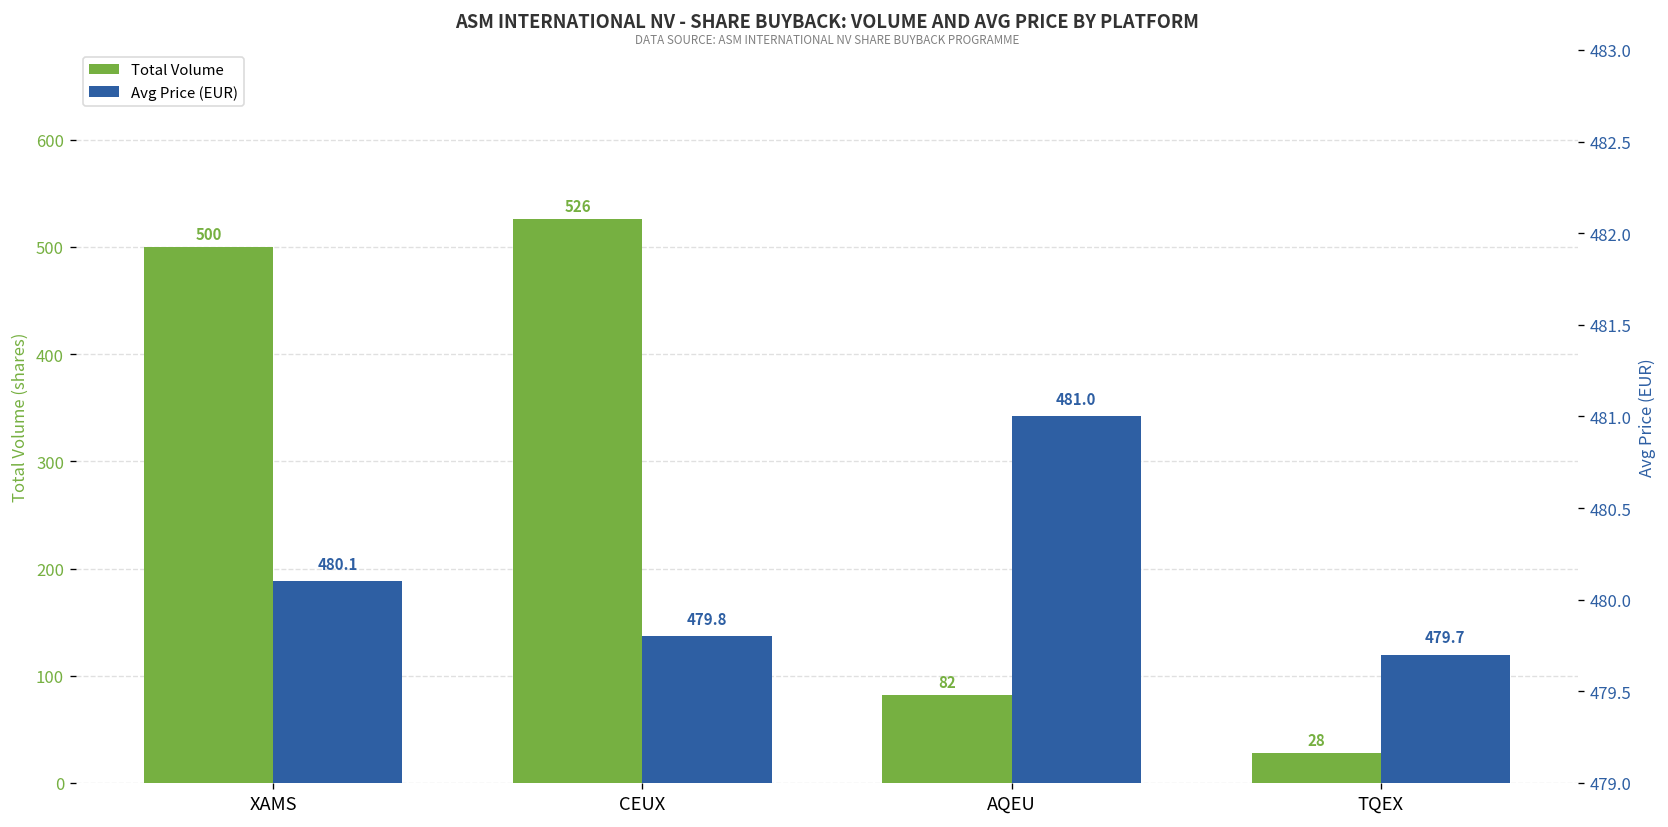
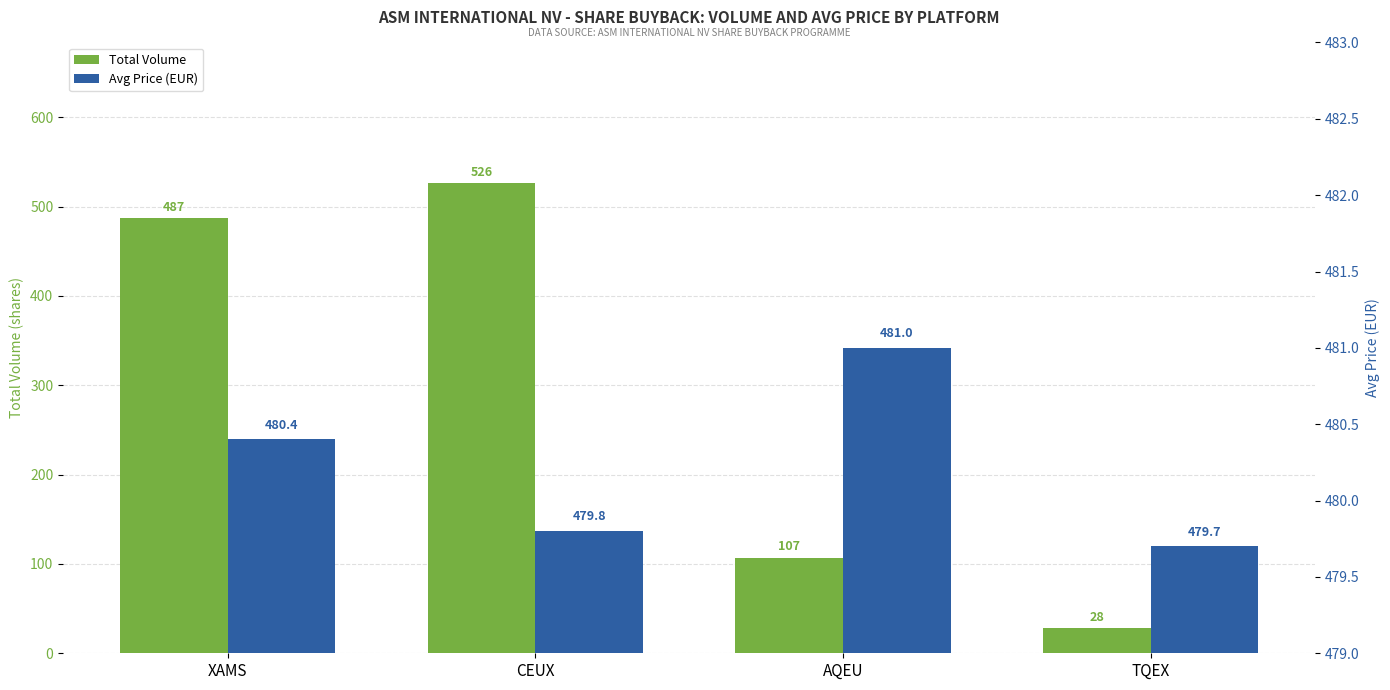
Total Volume, XAMS: 500 -> 487
Total Volume, AQEU: 82 -> 107
Avg Price (EUR), XAMS: 480.1 -> 480.4
